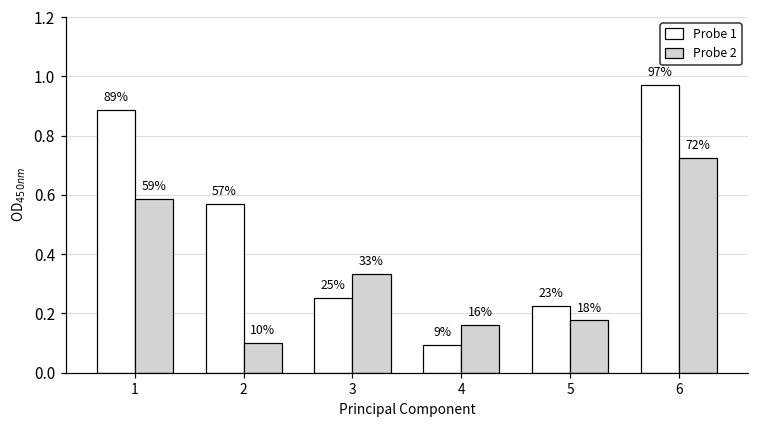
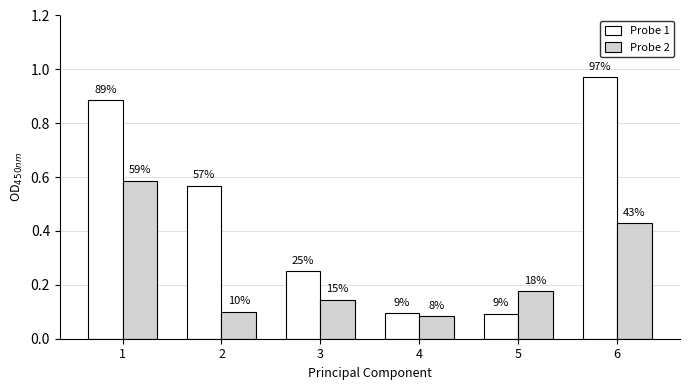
Probe 2, 3: 33% -> 15%
Probe 2, 4: 16% -> 8%
Probe 1, 5: 23% -> 9%
Probe 2, 6: 72% -> 43%
